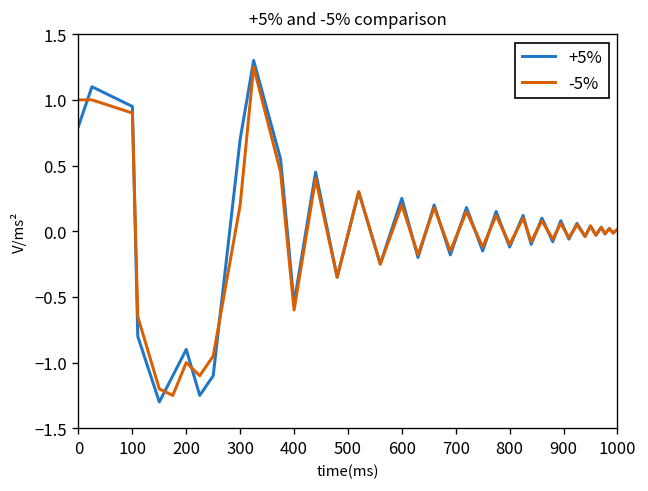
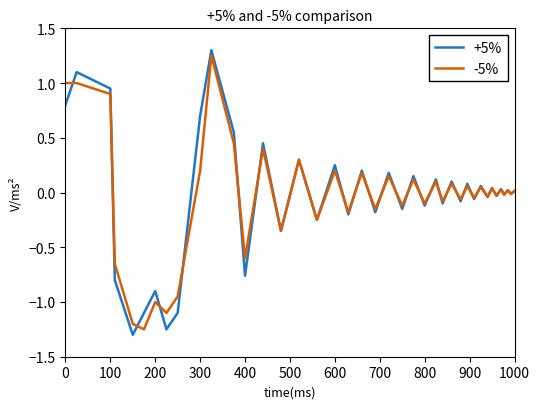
+5%, 400: -0.55 -> -0.76
